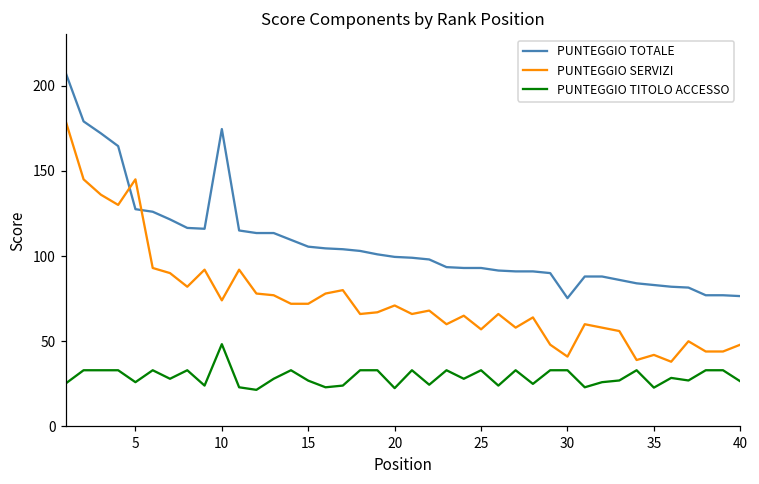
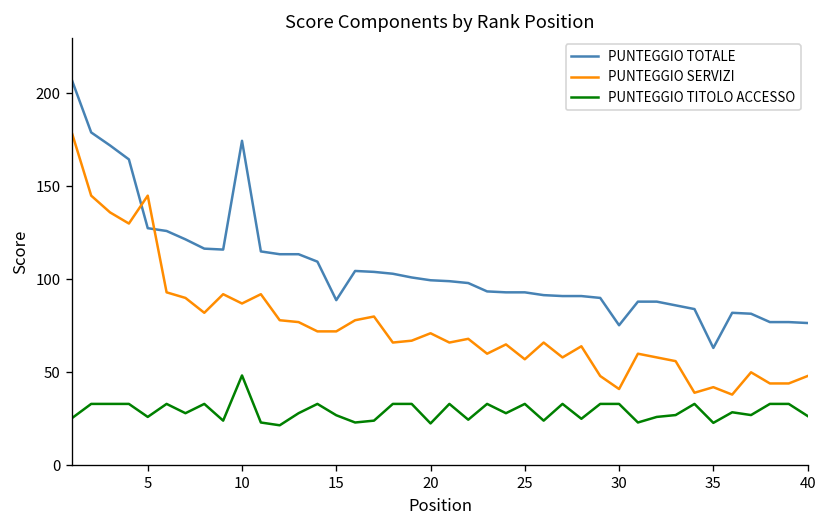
PUNTEGGIO SERVIZI, 10: 74 -> 87
PUNTEGGIO TOTALE, 15: 106 -> 89
PUNTEGGIO TOTALE, 35: 83 -> 63
